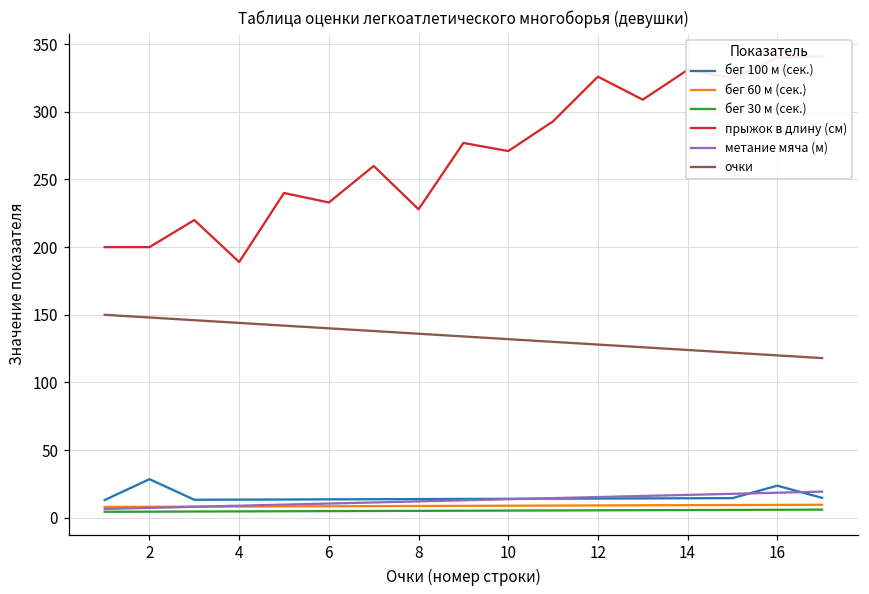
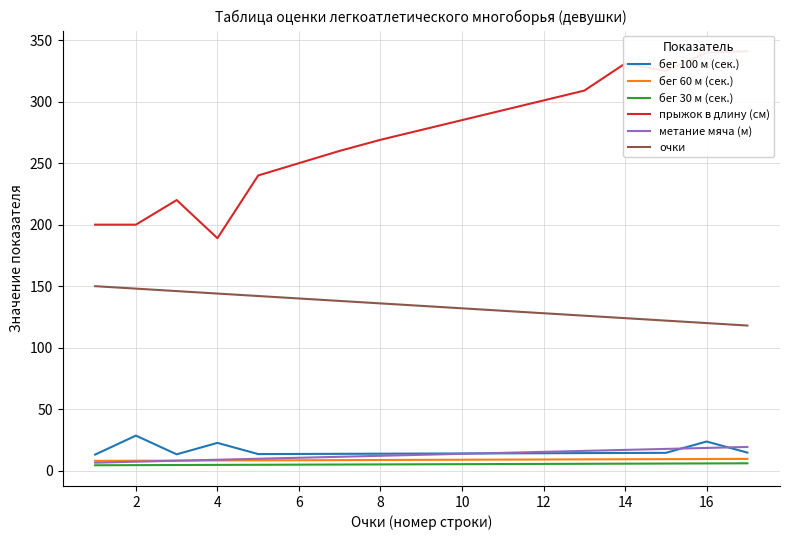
бег 100 м (сек.), 4: 13 -> 23
прыжок в длину (см), 6: 233 -> 250
прыжок в длину (см), 8: 228 -> 269
прыжок в длину (см), 10: 271 -> 285
прыжок в длину (см), 12: 326 -> 301
